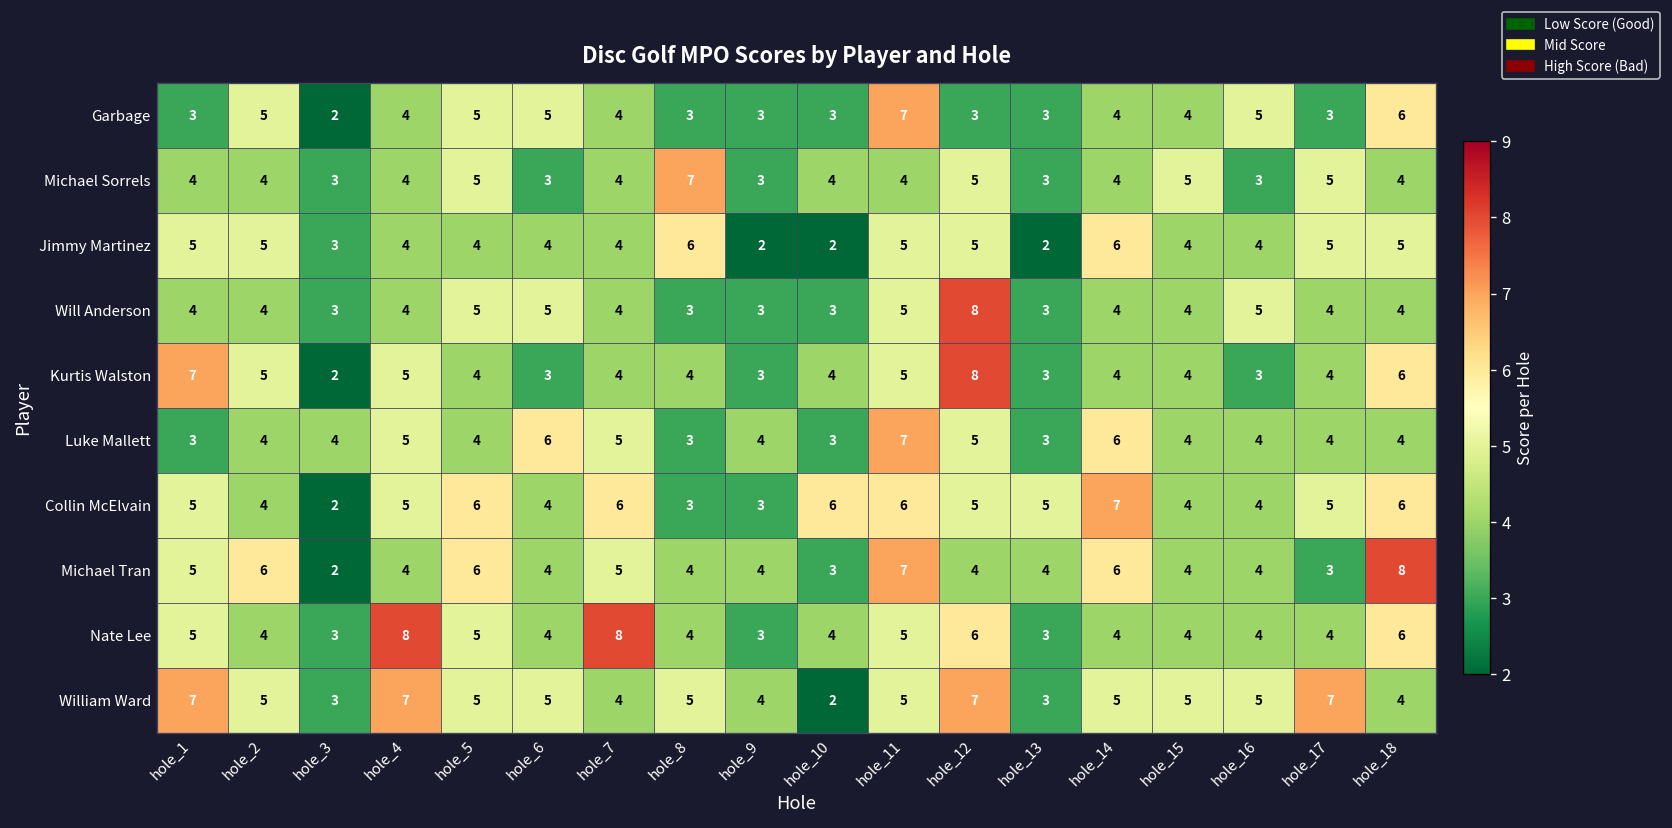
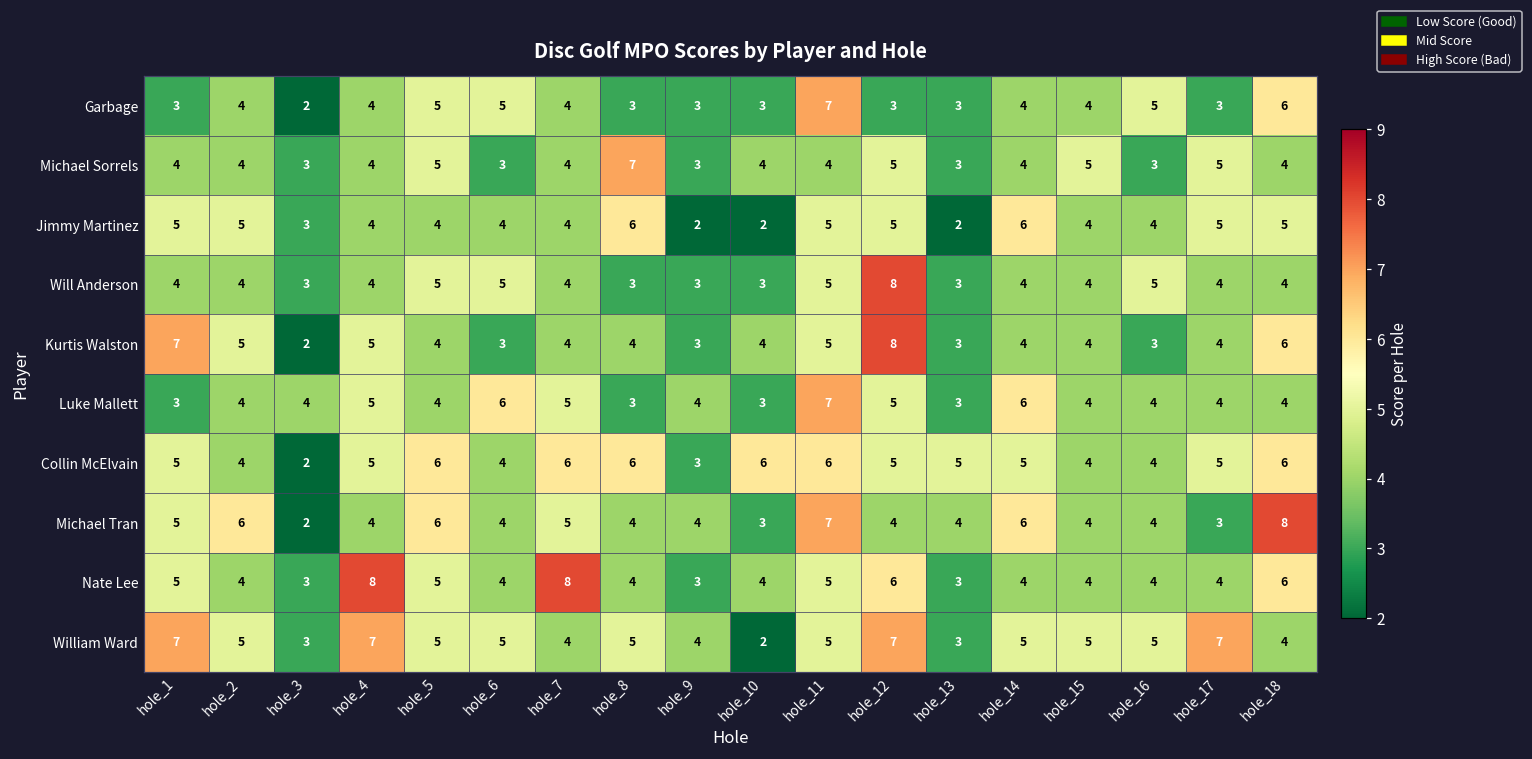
Garbage, hole_2: 5 -> 4
Collin McElvain, hole_8: 3 -> 6
Collin McElvain, hole_14: 7 -> 5
